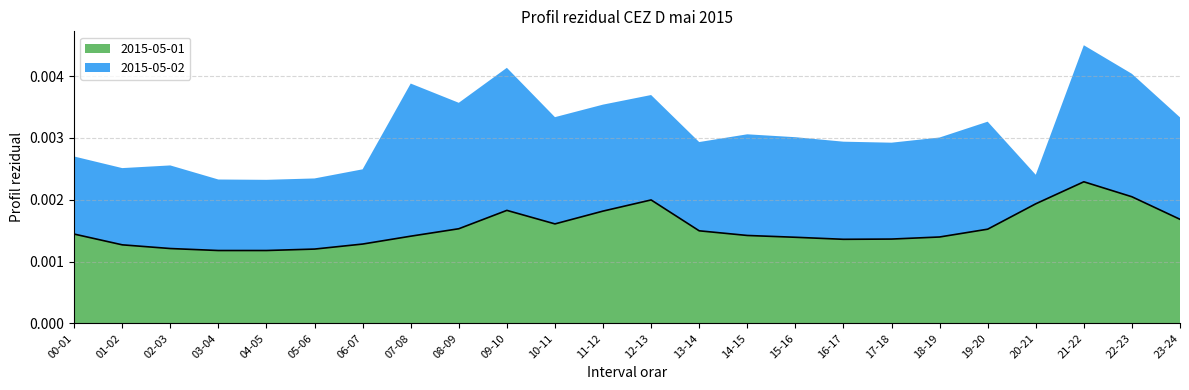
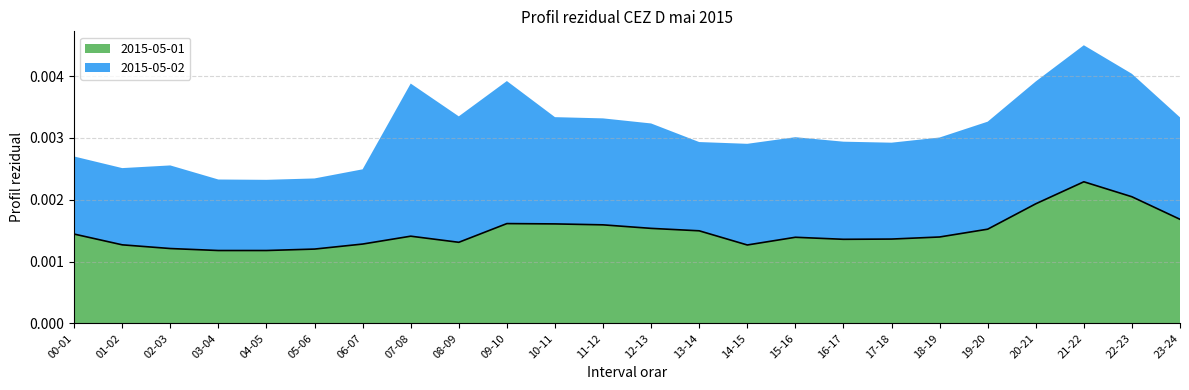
2015-05-01, 08-09: 0.0015 -> 0.0013
2015-05-01, 09-10: 0.0018 -> 0.0016
2015-05-01, 11-12: 0.0018 -> 0.0016
2015-05-01, 12-13: 0.0020 -> 0.0015
2015-05-01, 14-15: 0.0014 -> 0.0013
2015-05-02, 20-21: 0.0005 -> 0.0020
